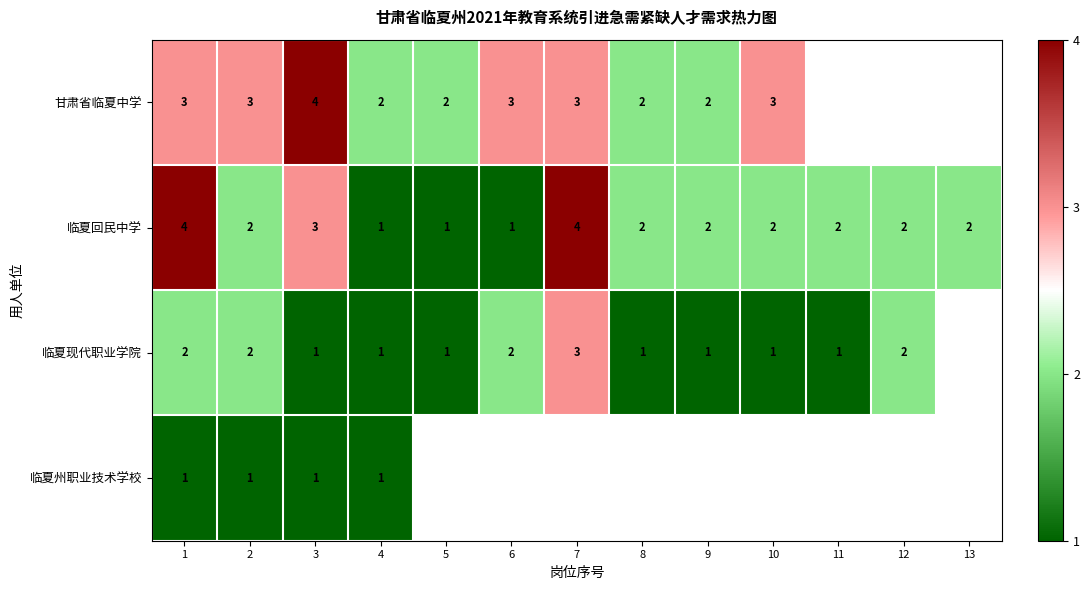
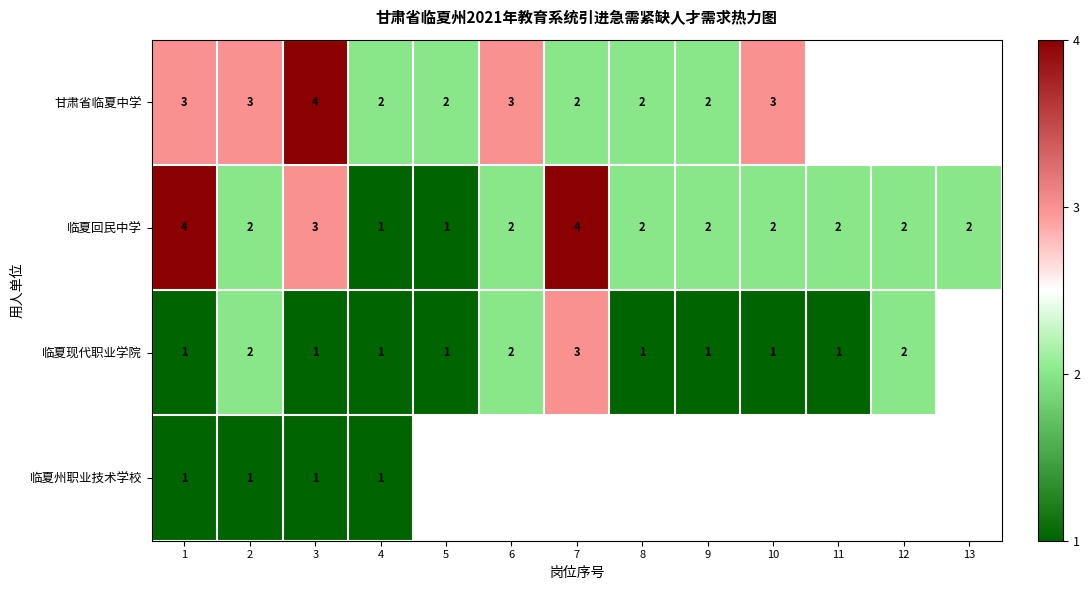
甘肃省临夏中学, 7: 3 -> 2
临夏回民中学, 6: 1 -> 2
临夏现代职业学院, 1: 2 -> 1
